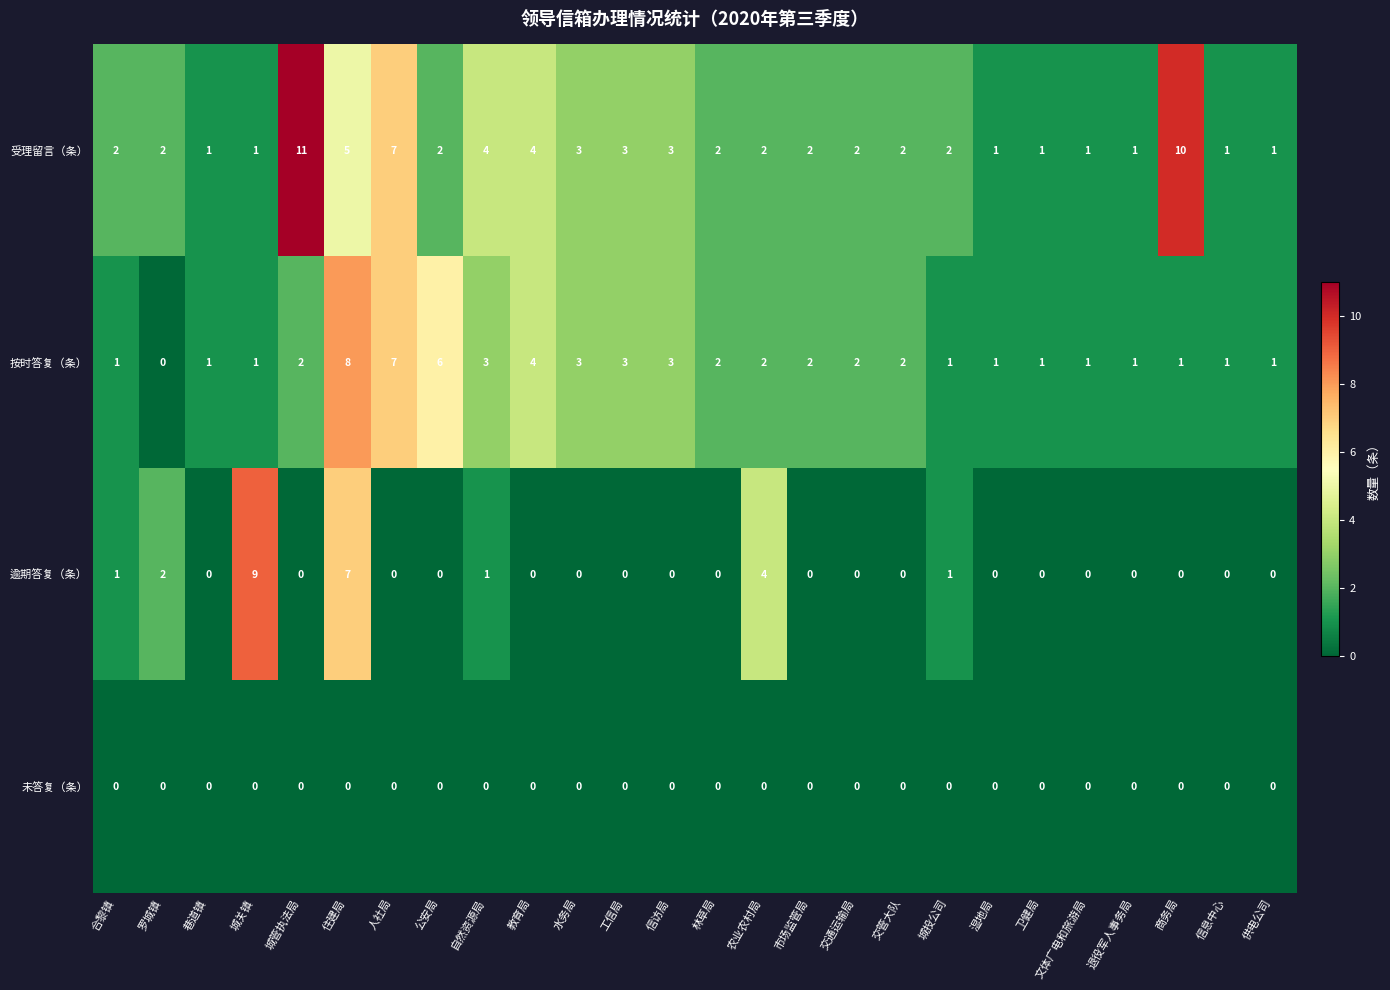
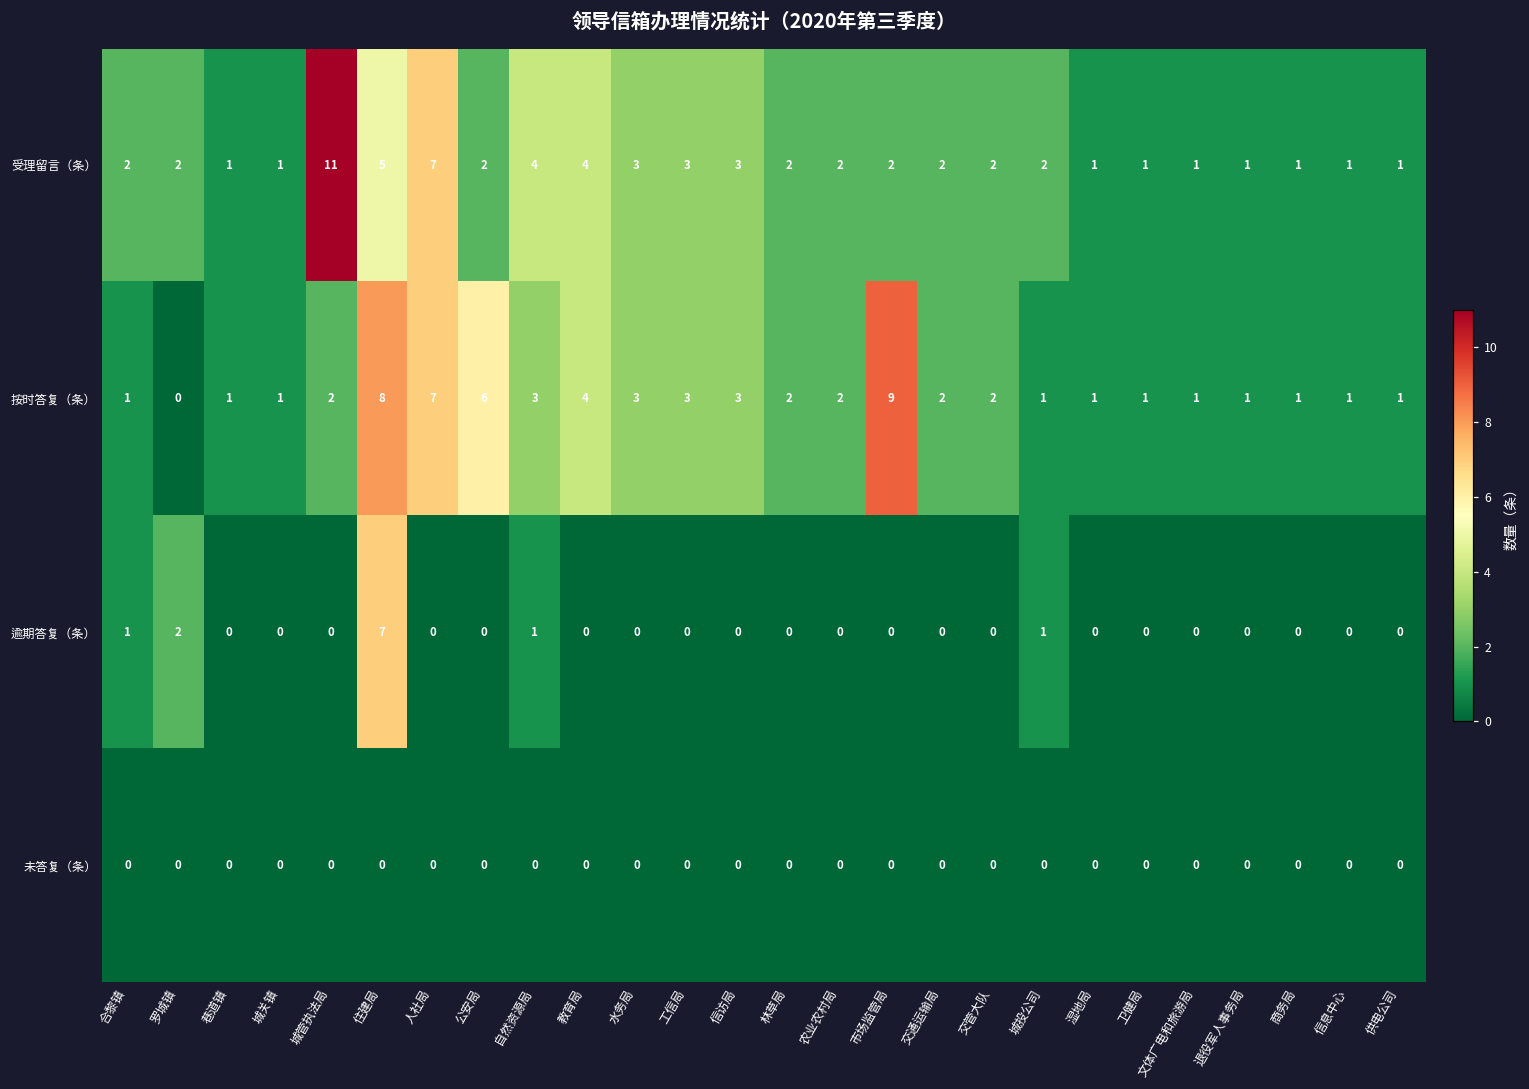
受理留言（条）, 商务局: 10 -> 1
按时答复（条）, 市场监管局: 2 -> 9
逾期答复（条）, 城关镇: 9 -> 0
逾期答复（条）, 农业农村局: 4 -> 0
